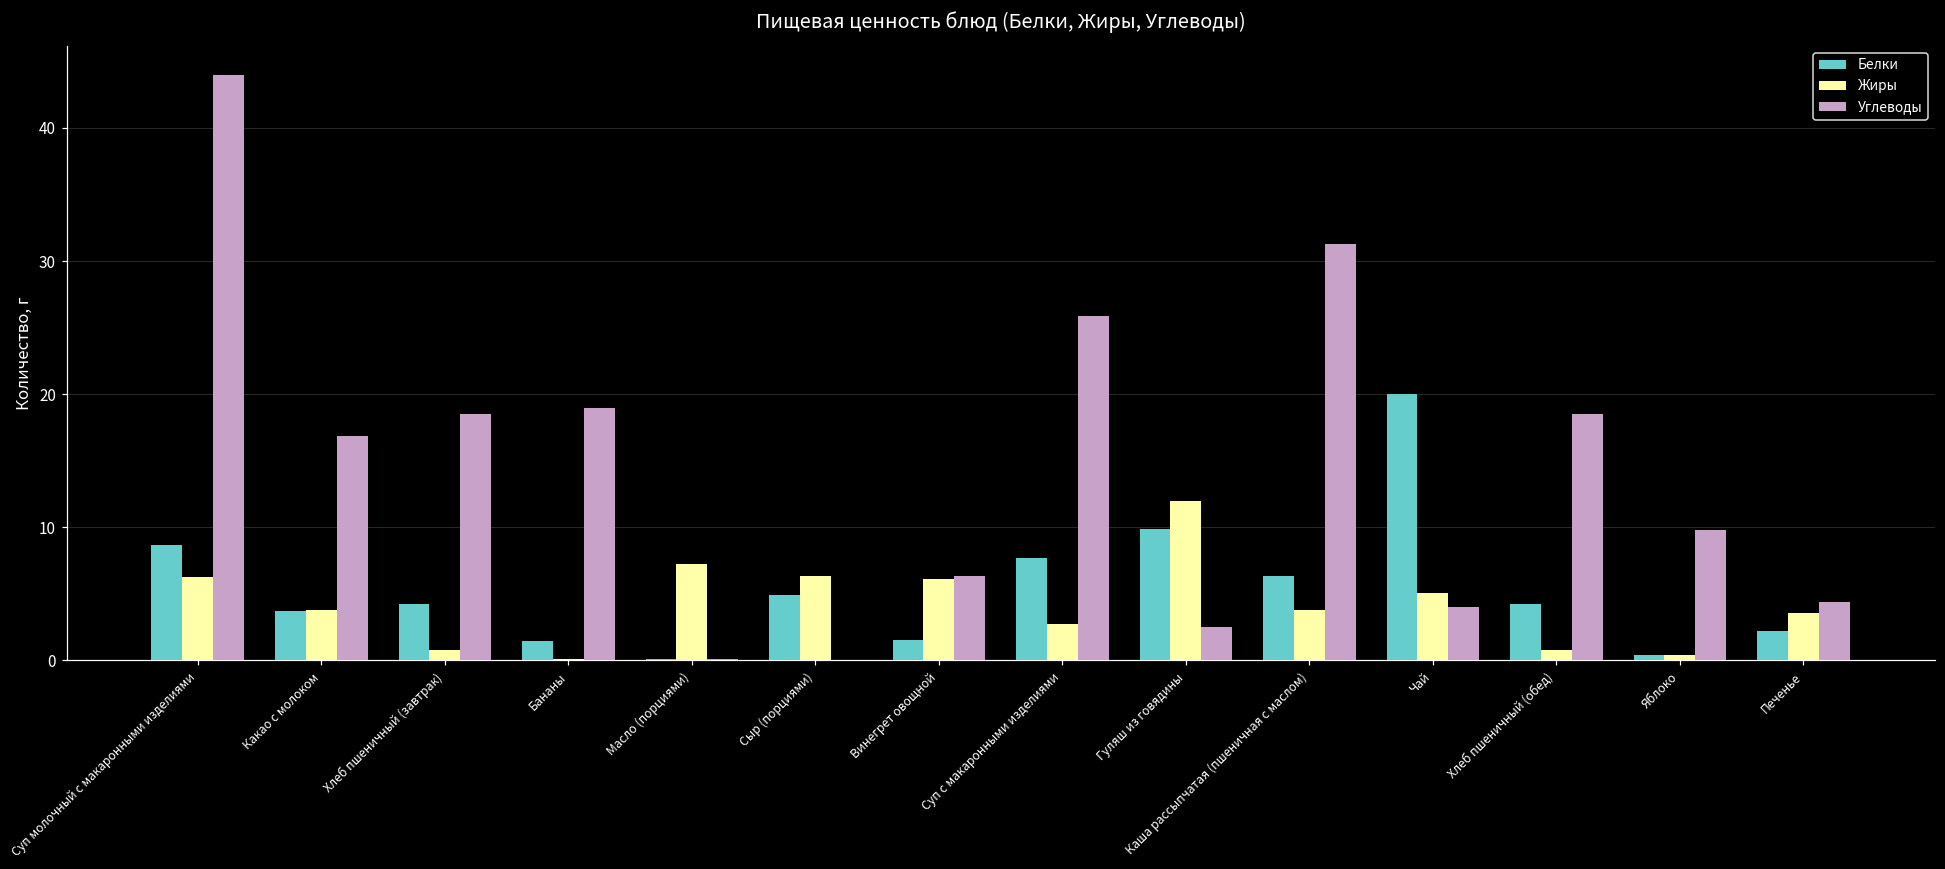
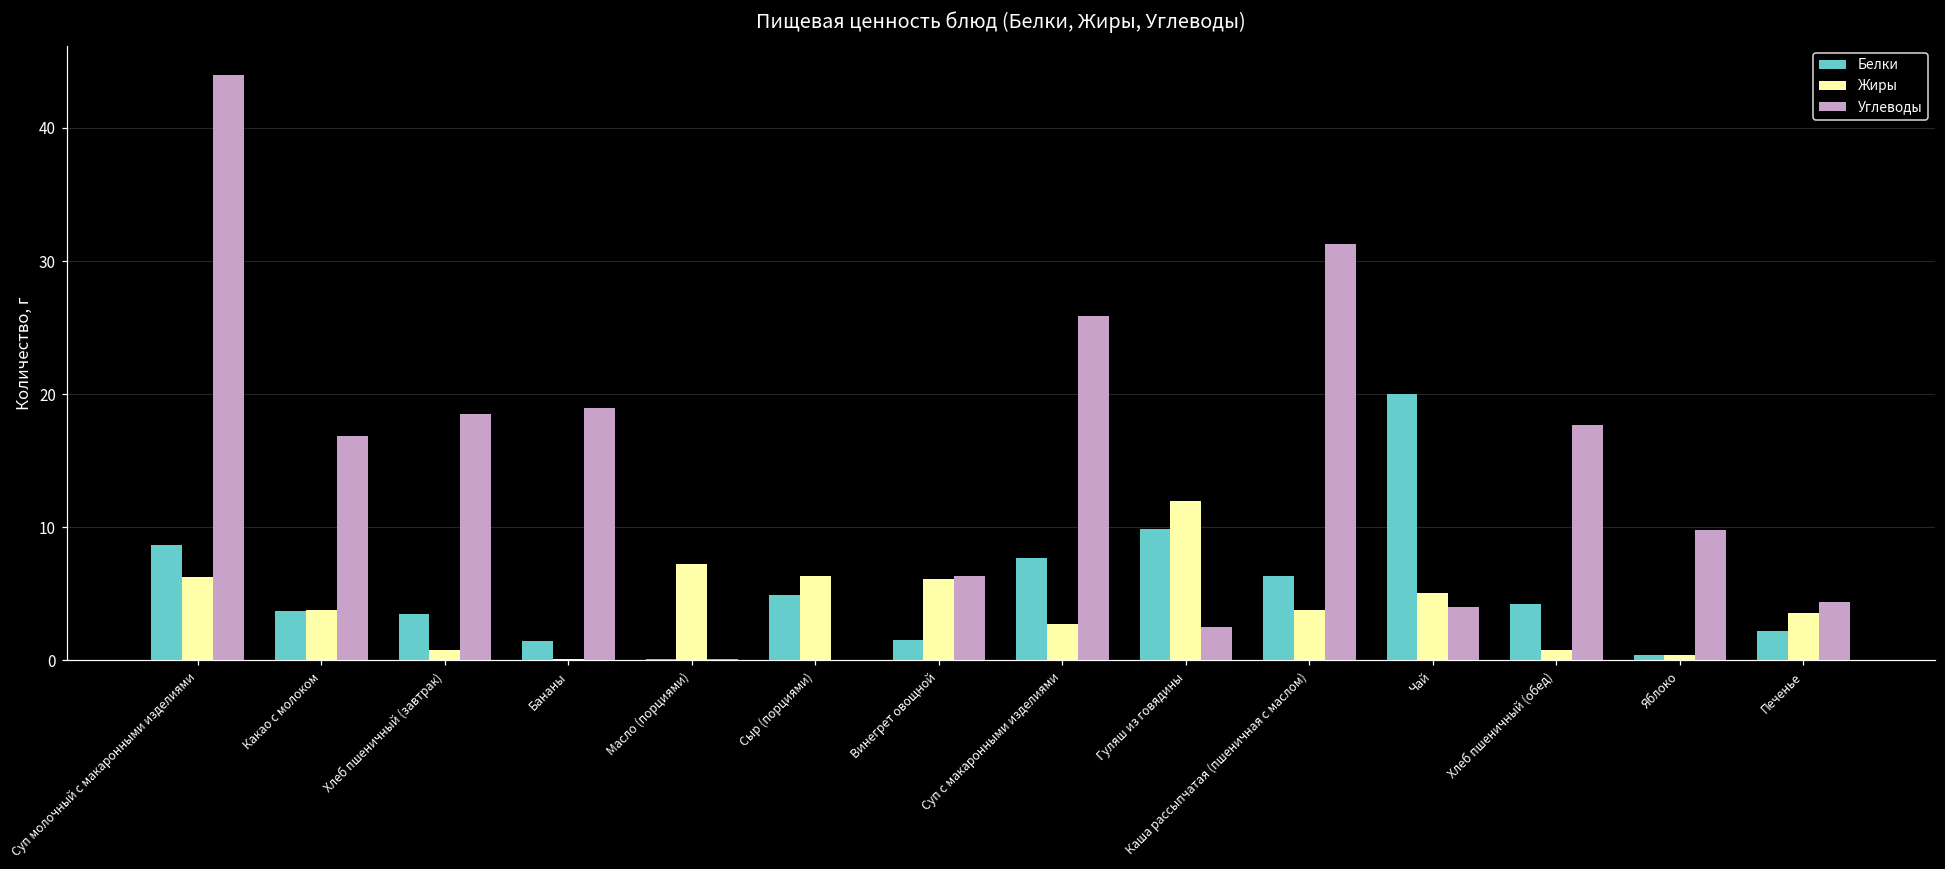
Белки, Хлеб пшеничный (завтрак): 4.3 -> 3.5
Углеводы, Хлеб пшеничный (обед): 18.5 -> 17.7
